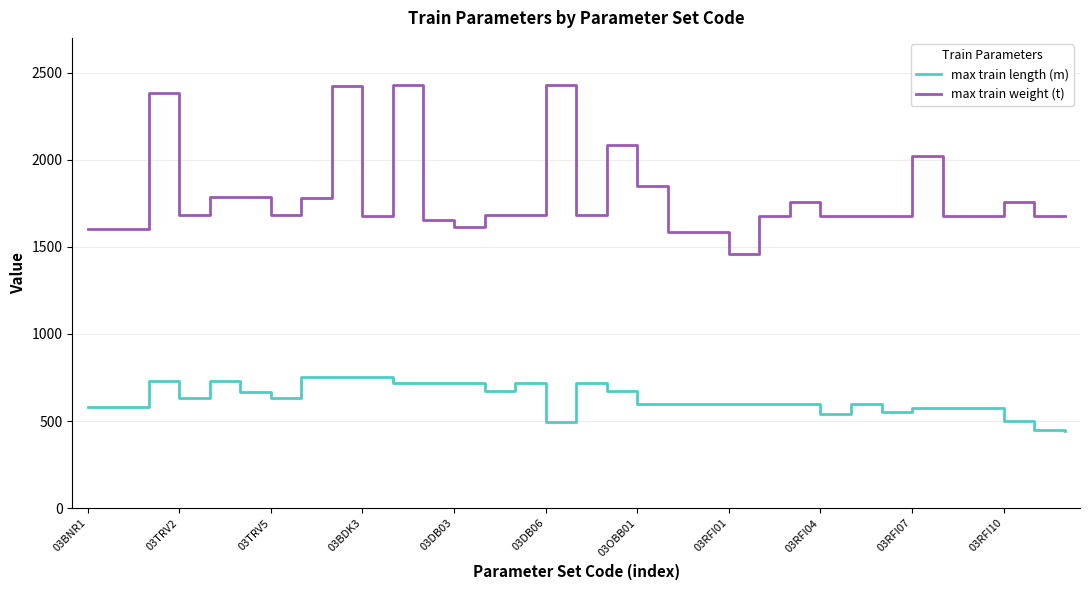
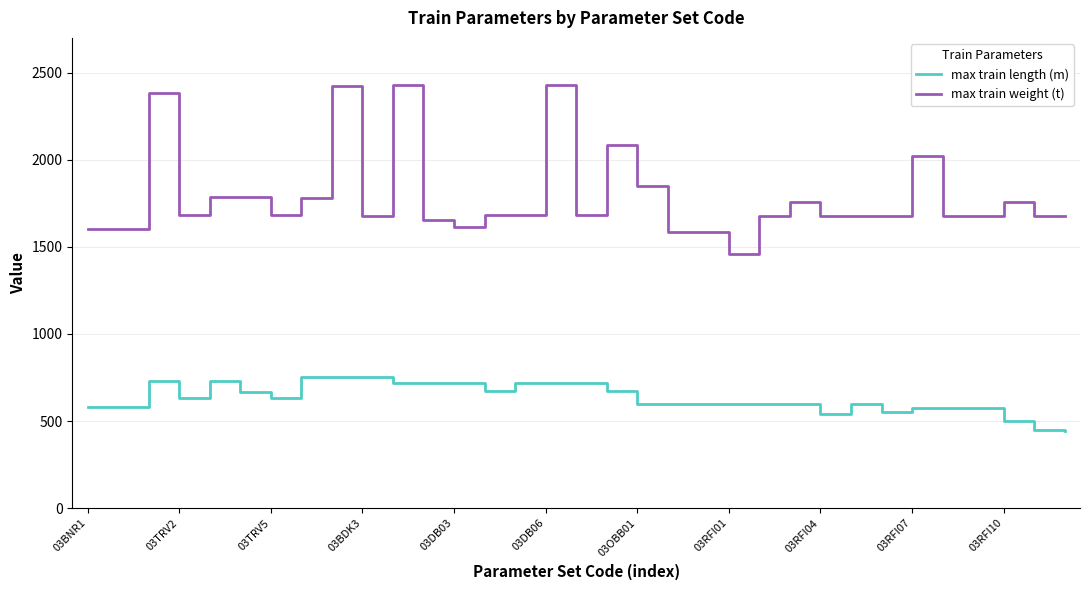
max train length (m), 03DB06: 490 -> 720
